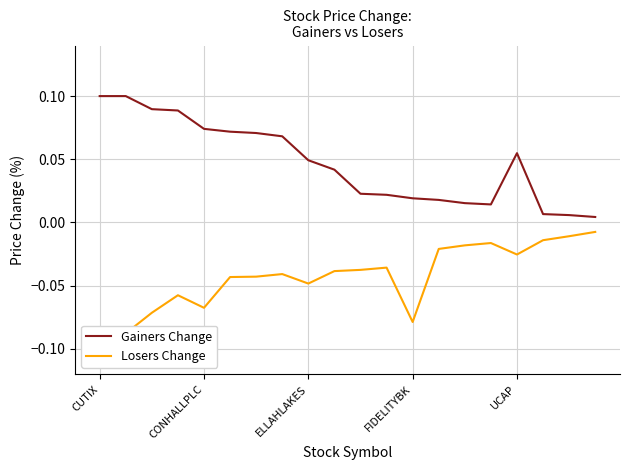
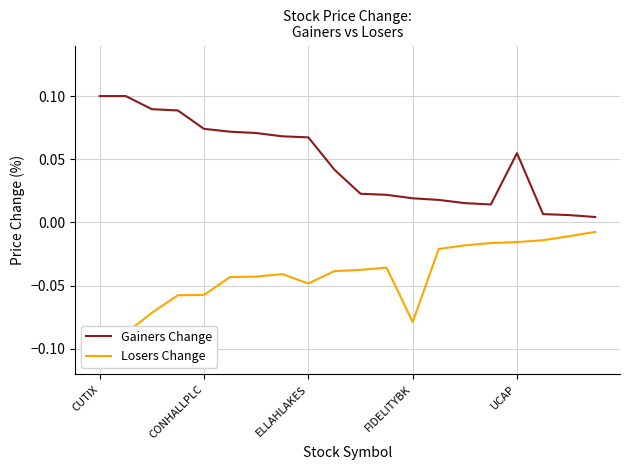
Losers Change, CONHALLPLC: -0.068 -> -0.057
Gainers Change, ELLAHLAKES: 0.049 -> 0.067
Losers Change, UCAP: -0.025 -> -0.015
